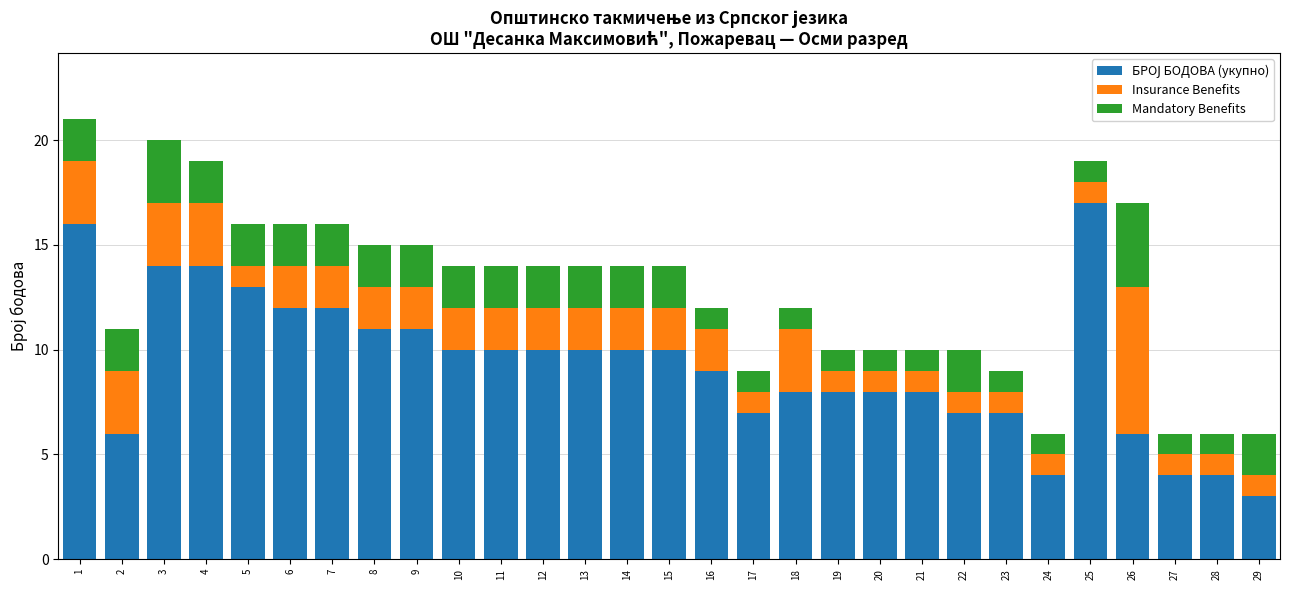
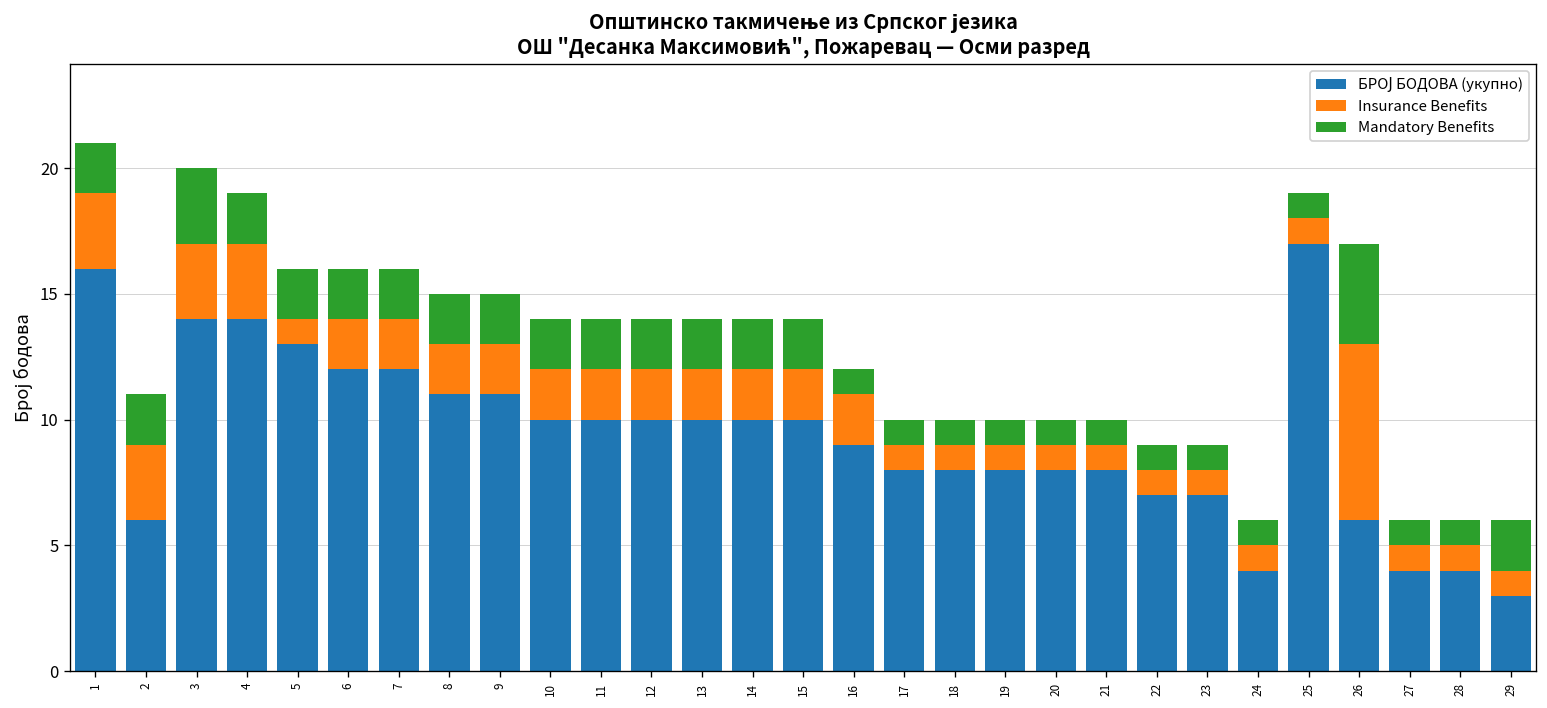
БРОЈ БОДОВА (укупно), 17: 7 -> 8
Insurance Benefits, 18: 3 -> 1
Mandatory Benefits, 22: 2 -> 1
